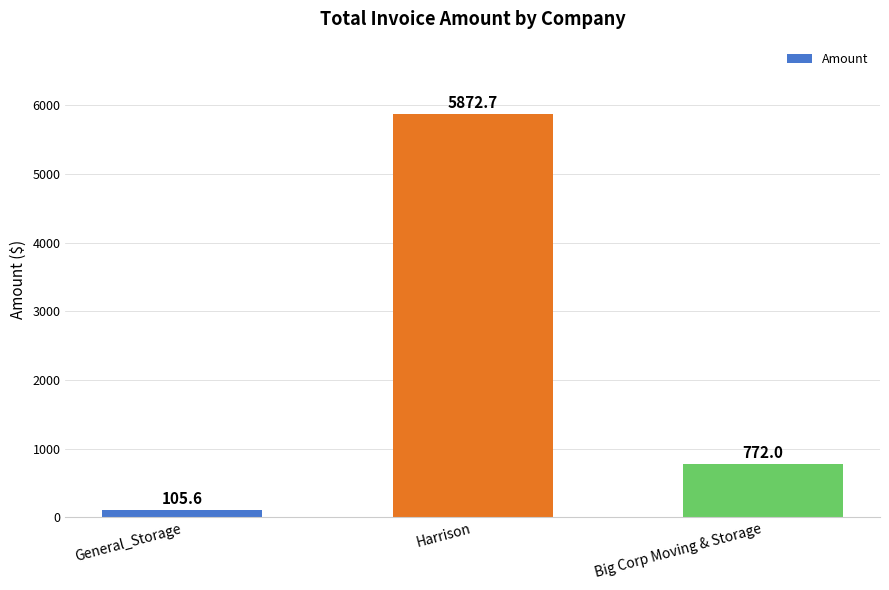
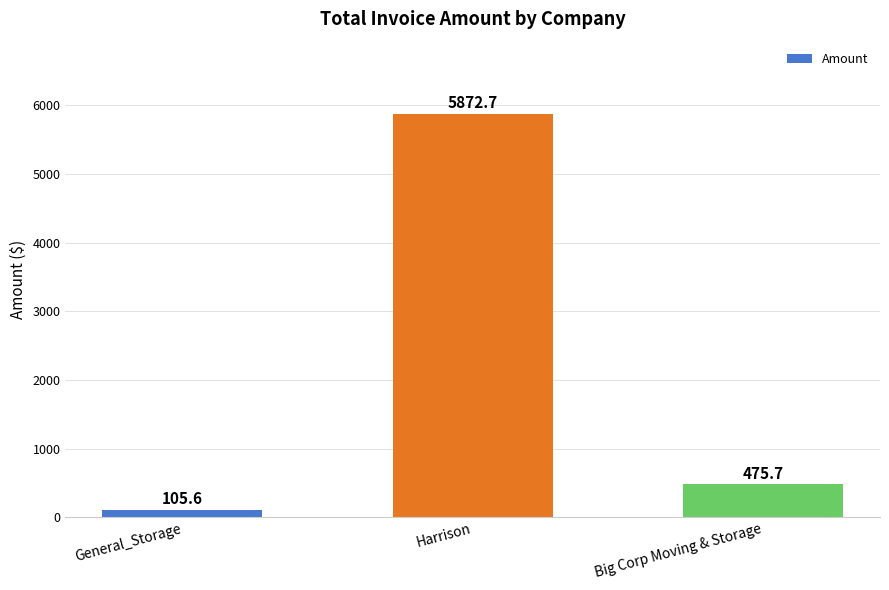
Big Corp Moving & Storage: 772.0 -> 475.7
